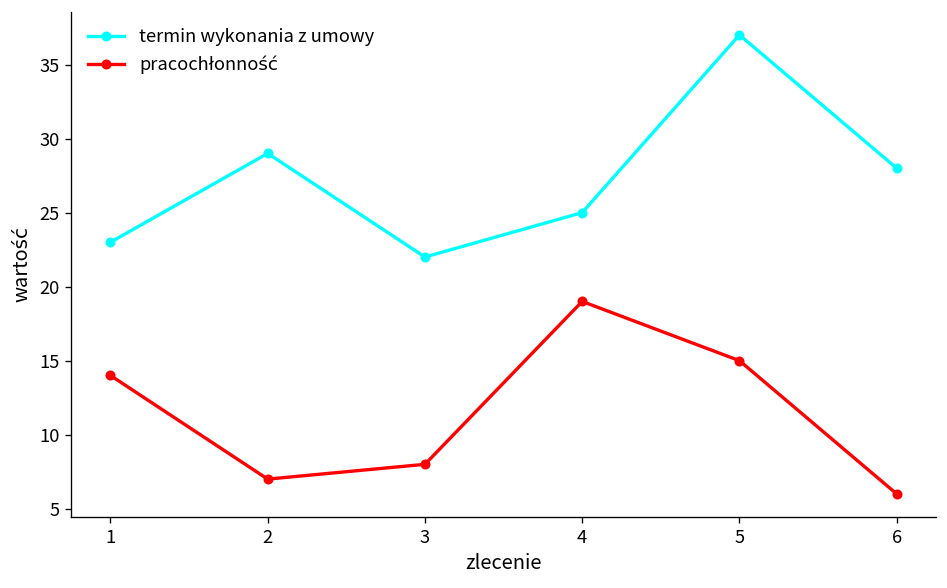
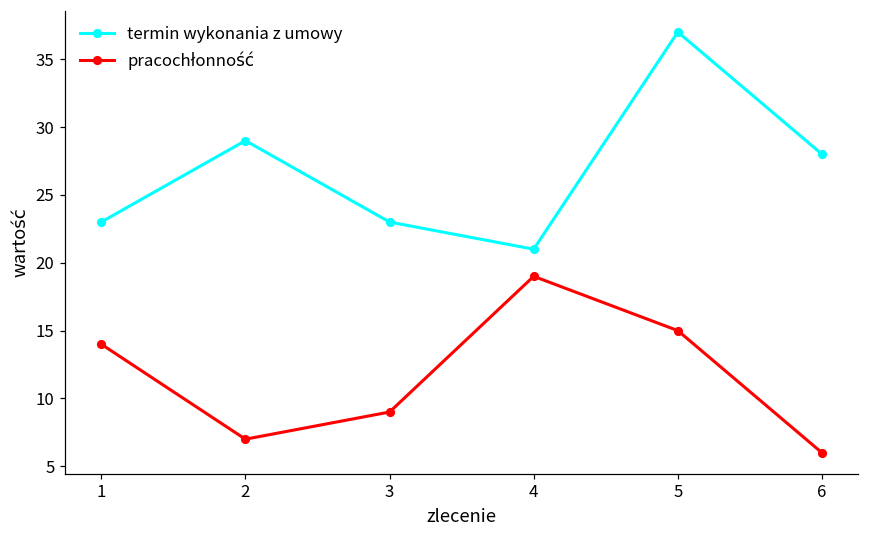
termin wykonania z umowy, 3: 22 -> 23
pracochłonność, 3: 8 -> 9
termin wykonania z umowy, 4: 25 -> 21
